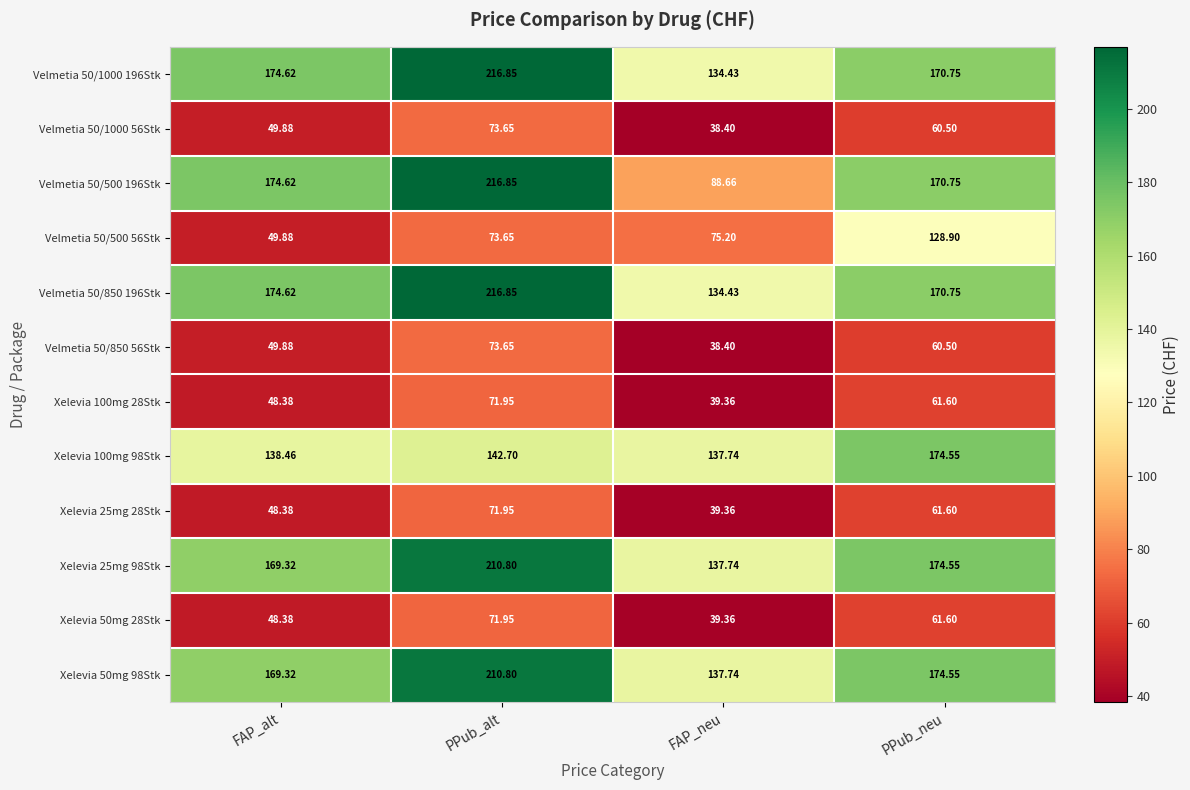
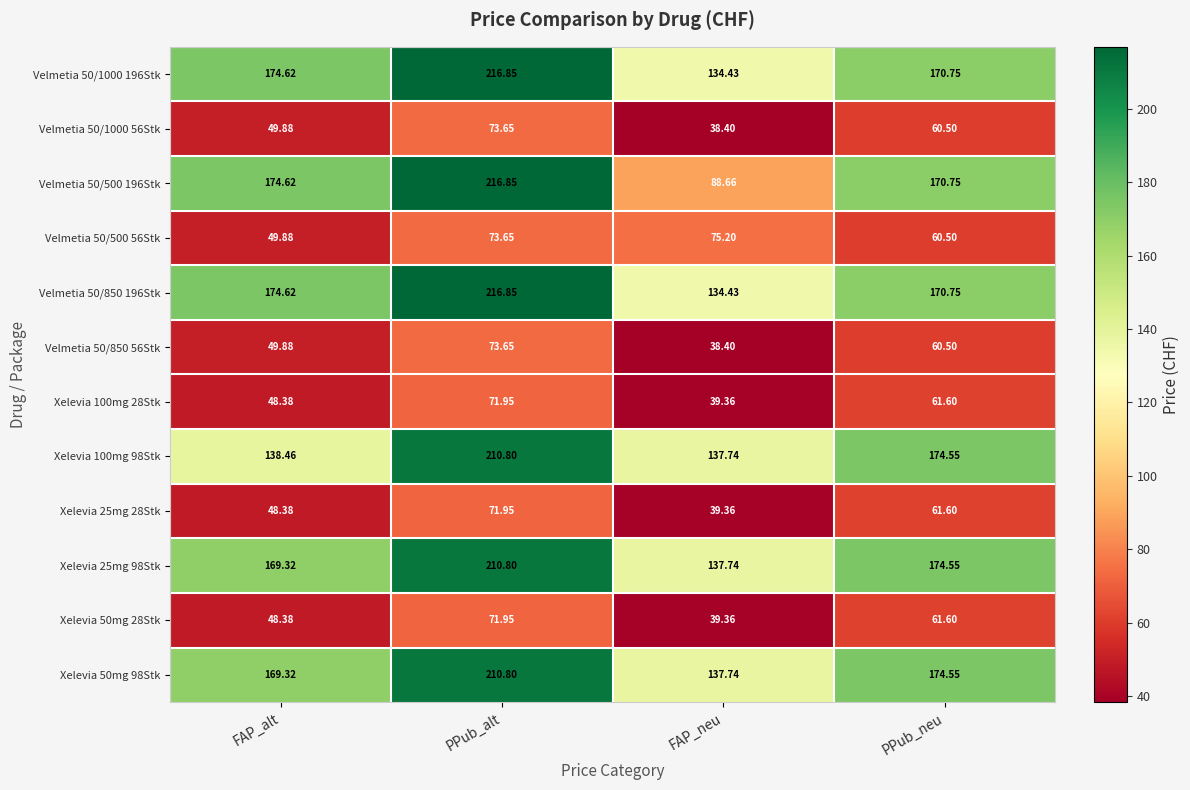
Velmetia 50/500 56Stk, PPub_neu: 128.90 -> 60.50
Xelevia 100mg 98Stk, PPub_alt: 142.70 -> 210.80
